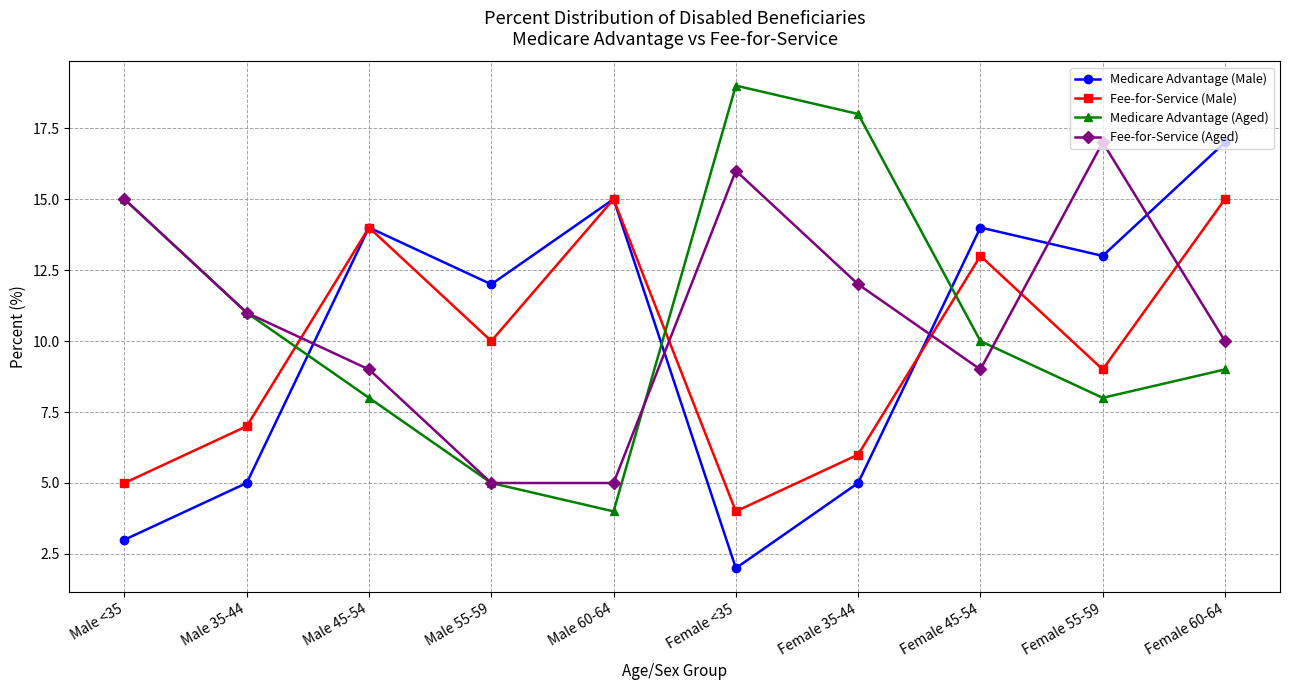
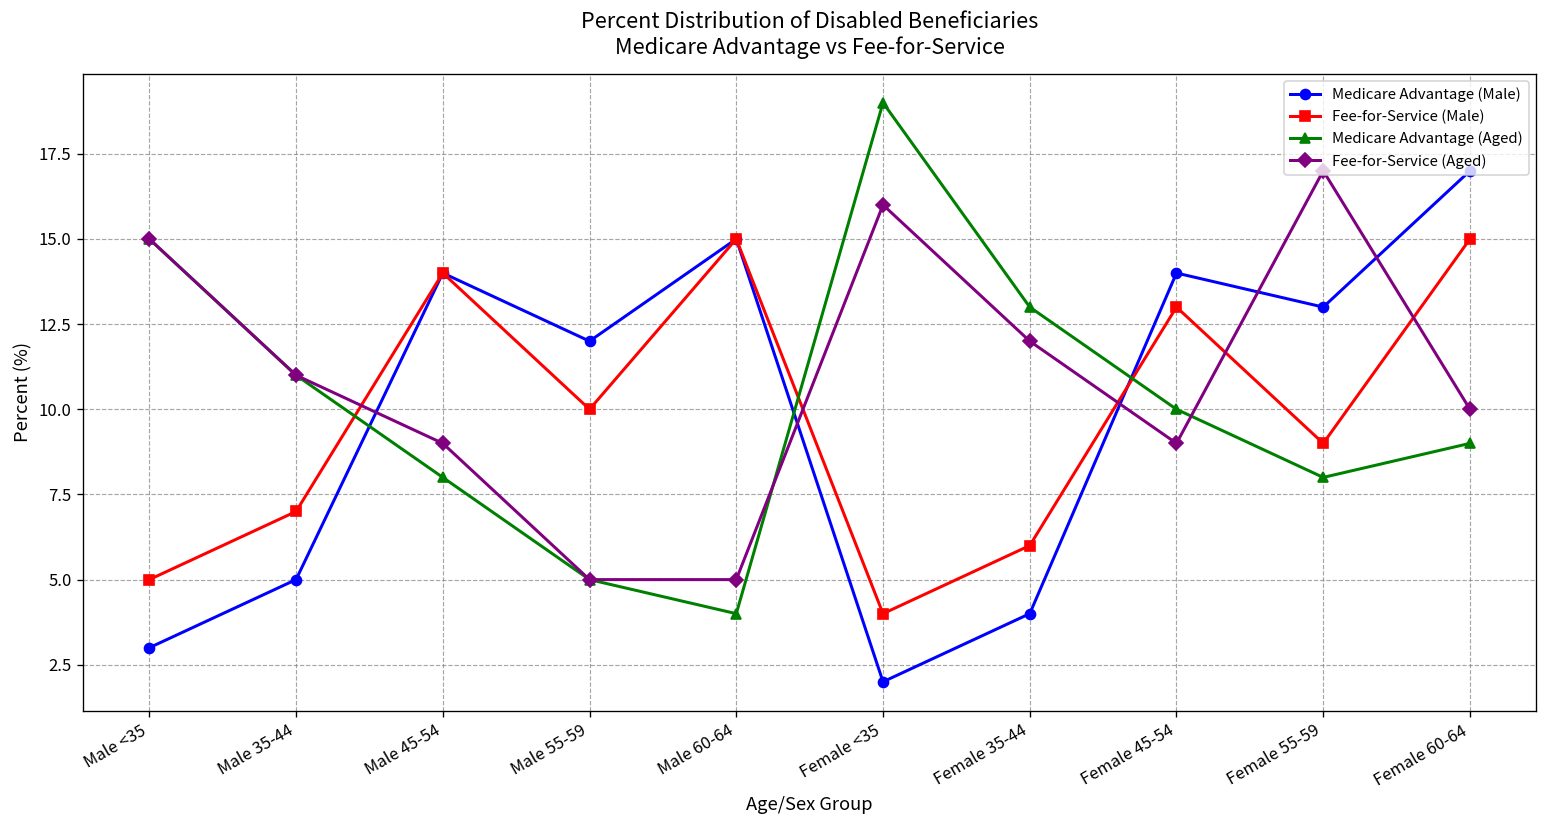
Medicare Advantage (Male), Female 35-44: 5 -> 4
Medicare Advantage (Aged), Female 35-44: 18 -> 13
